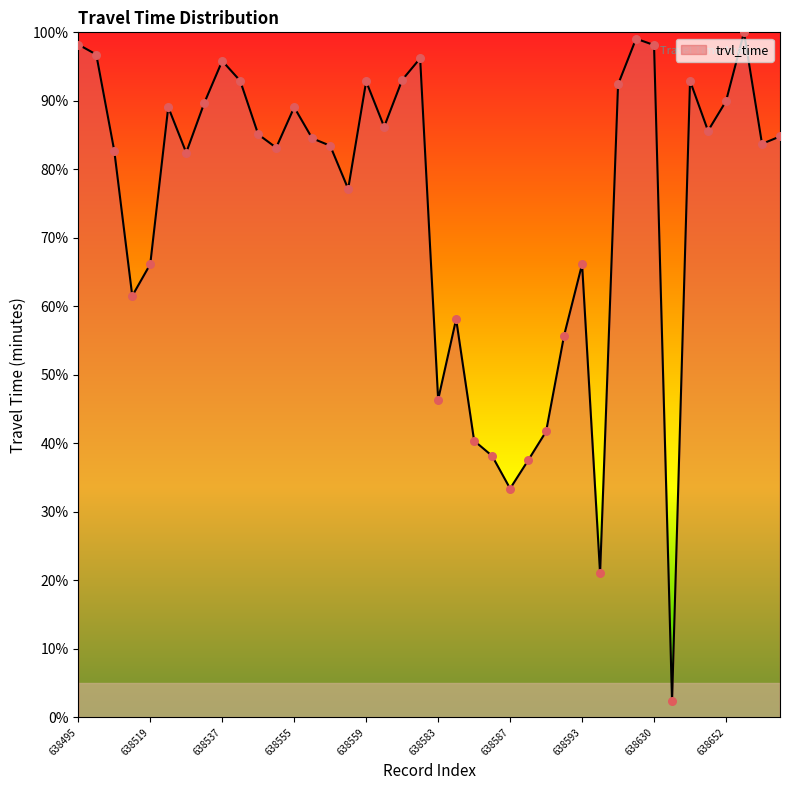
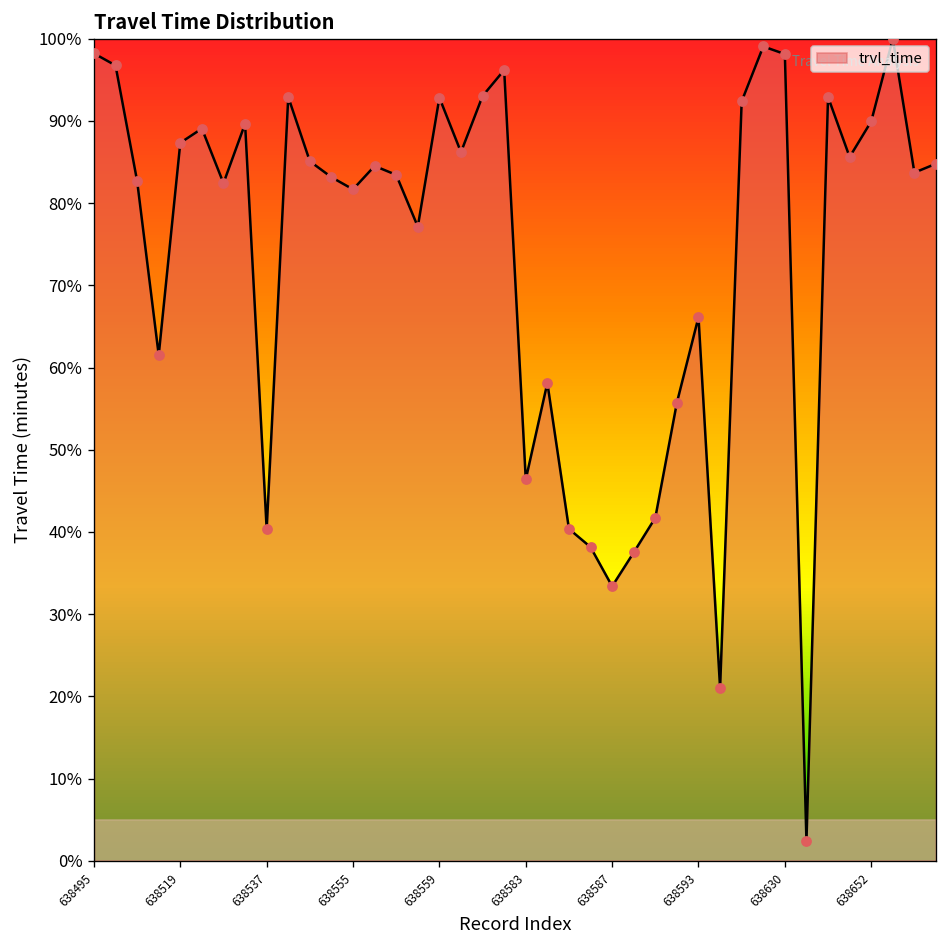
638519: 66% -> 87%
638537: 96% -> 40%
638555: 89% -> 82%
